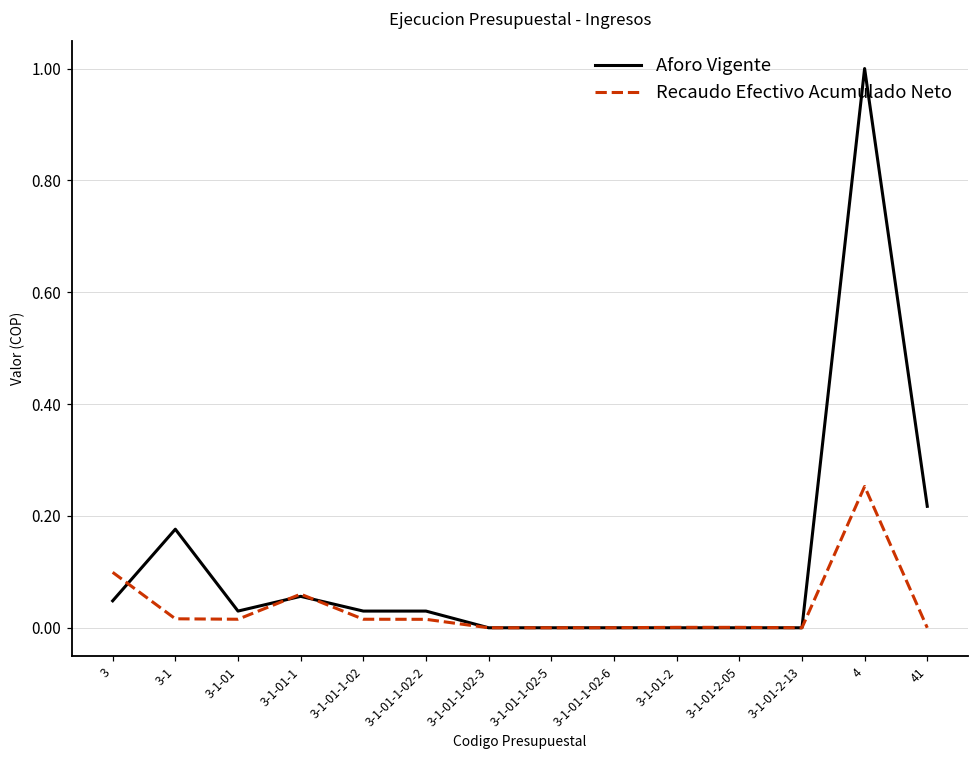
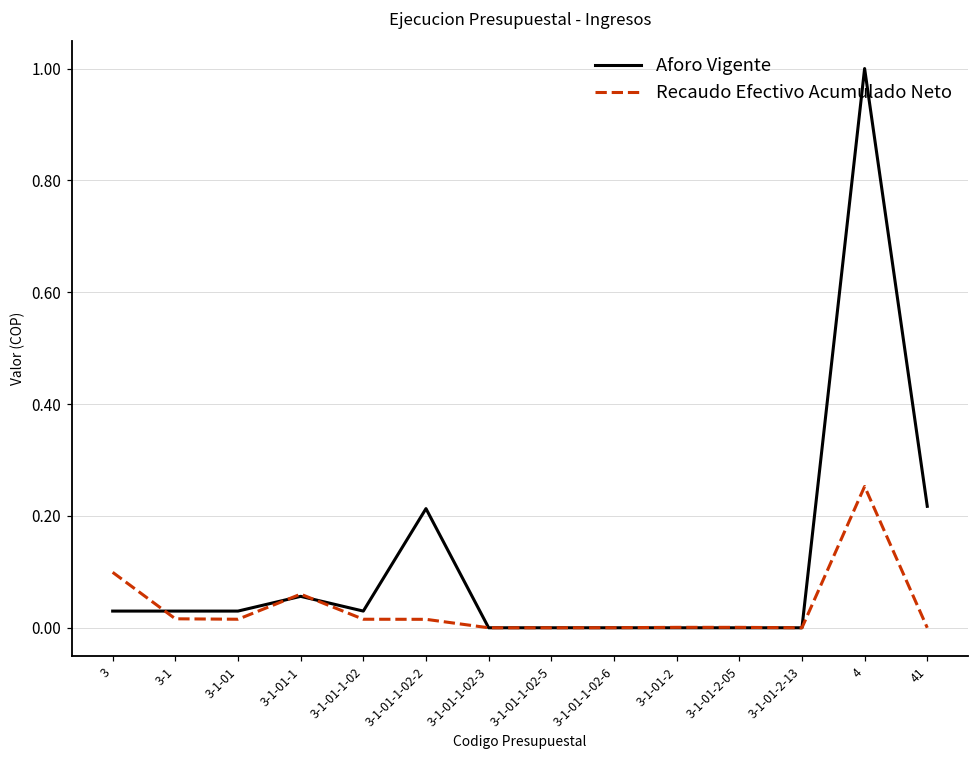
Aforo Vigente, 3: 0.05 -> 0.03
Aforo Vigente, 3-1: 0.18 -> 0.03
Aforo Vigente, 3-1-01-1-02-2: 0.03 -> 0.21
